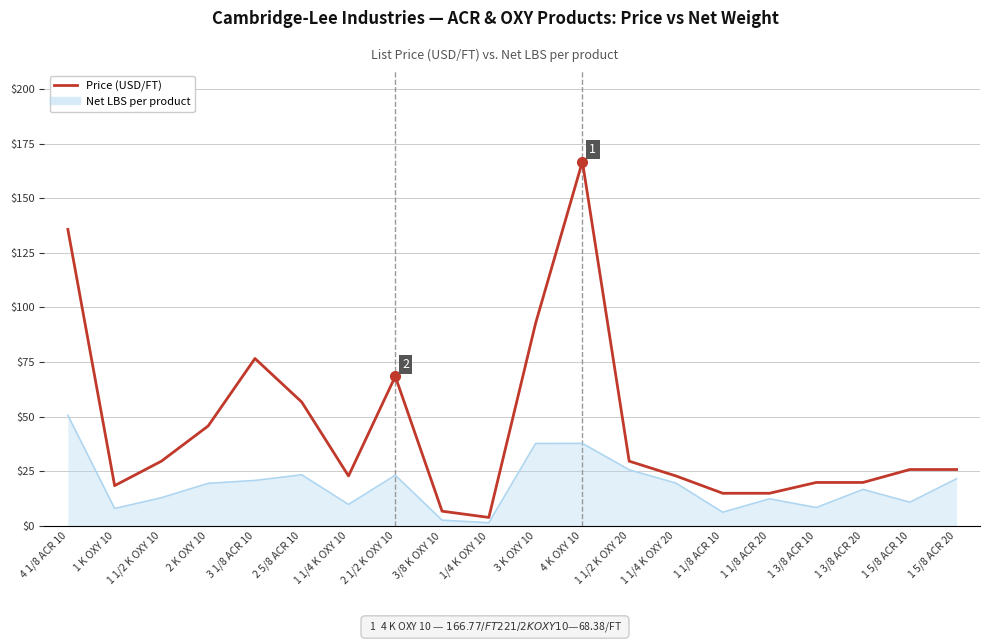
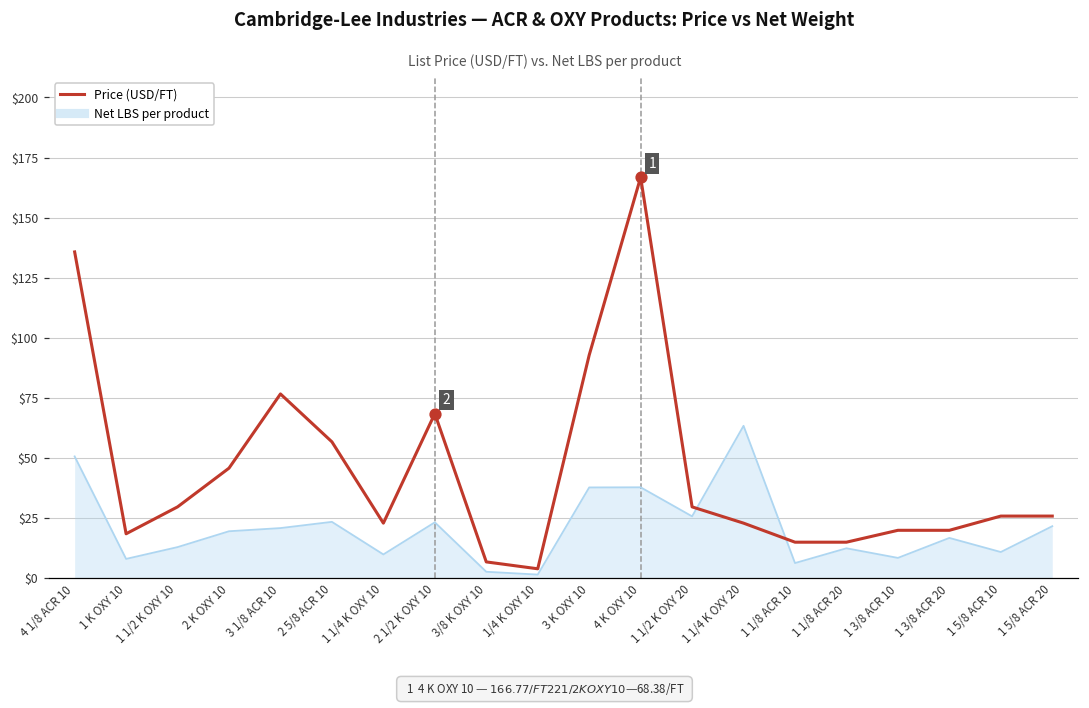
Net LBS per product, 1 1/4 K OXY 20: $20 -> $63
